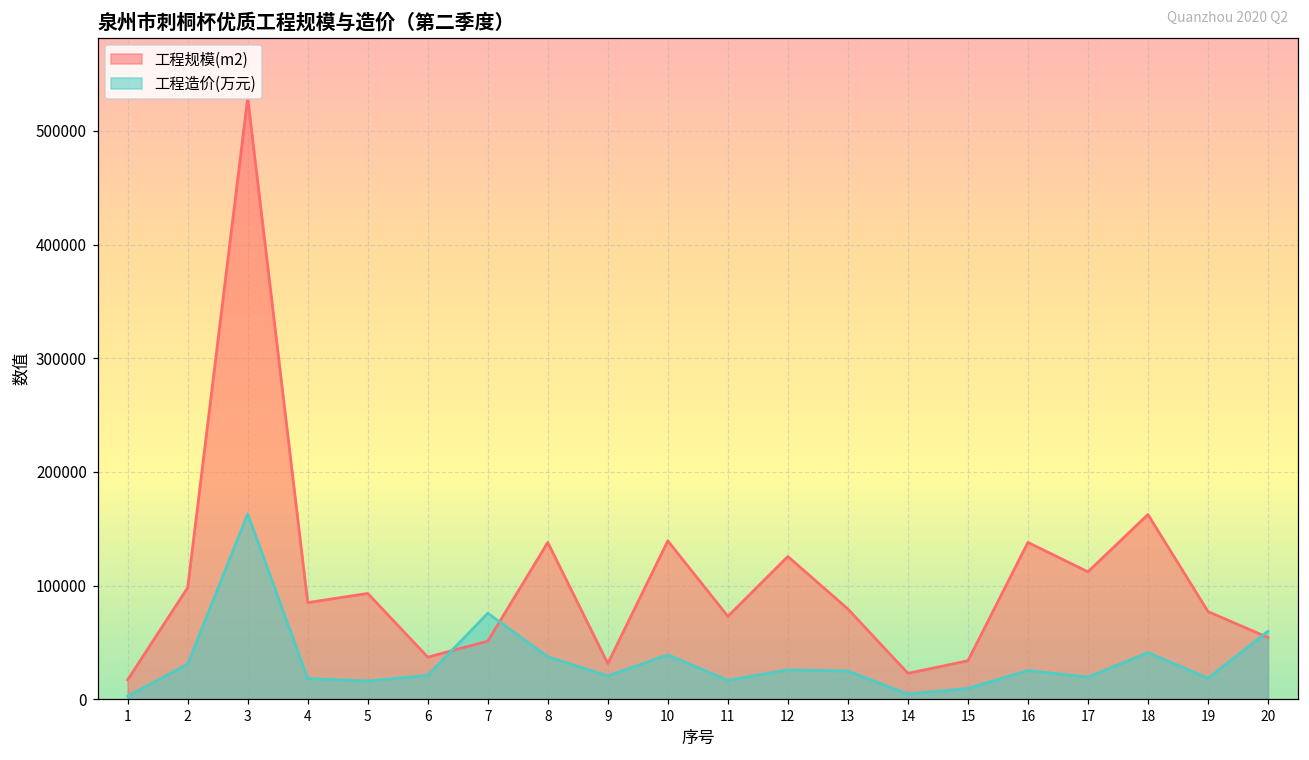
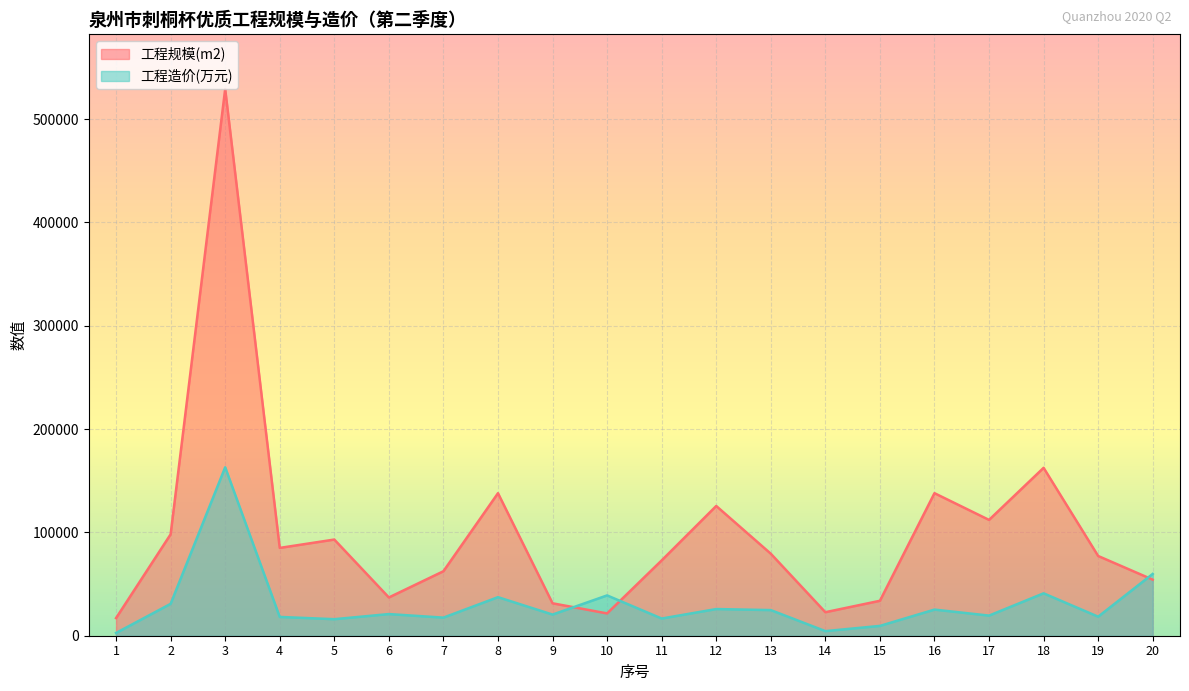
工程规模(m2), 7: 51000 -> 62000
工程造价(万元), 7: 76000 -> 18000
工程规模(m2), 10: 139000 -> 22000
